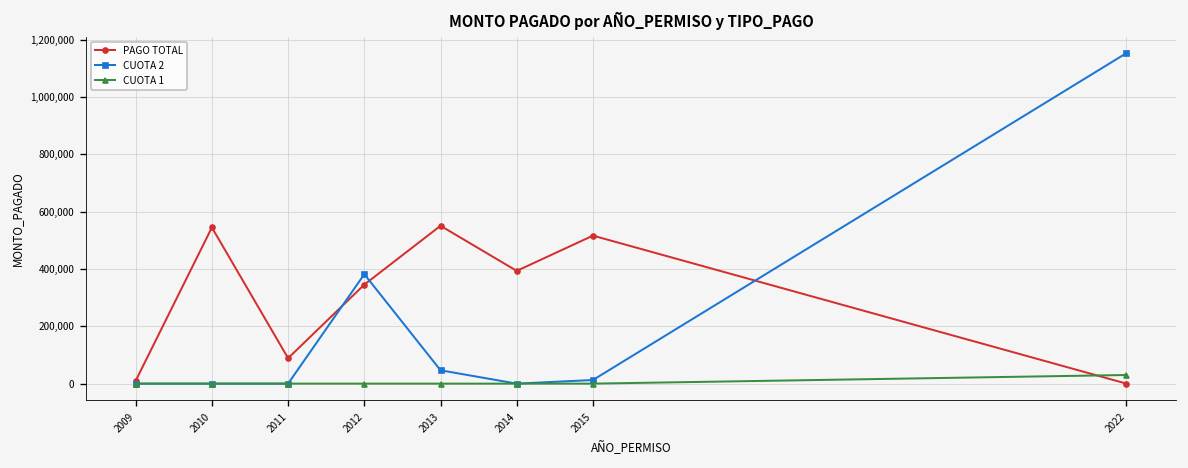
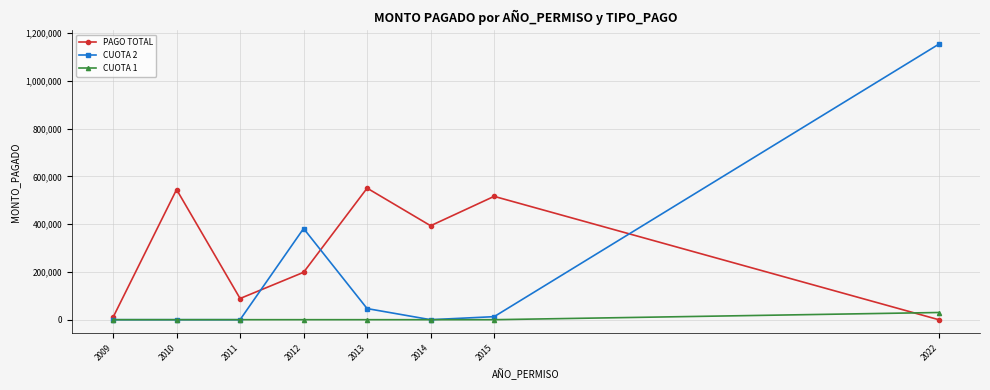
PAGO TOTAL, 2012: 350,000 -> 200,000
